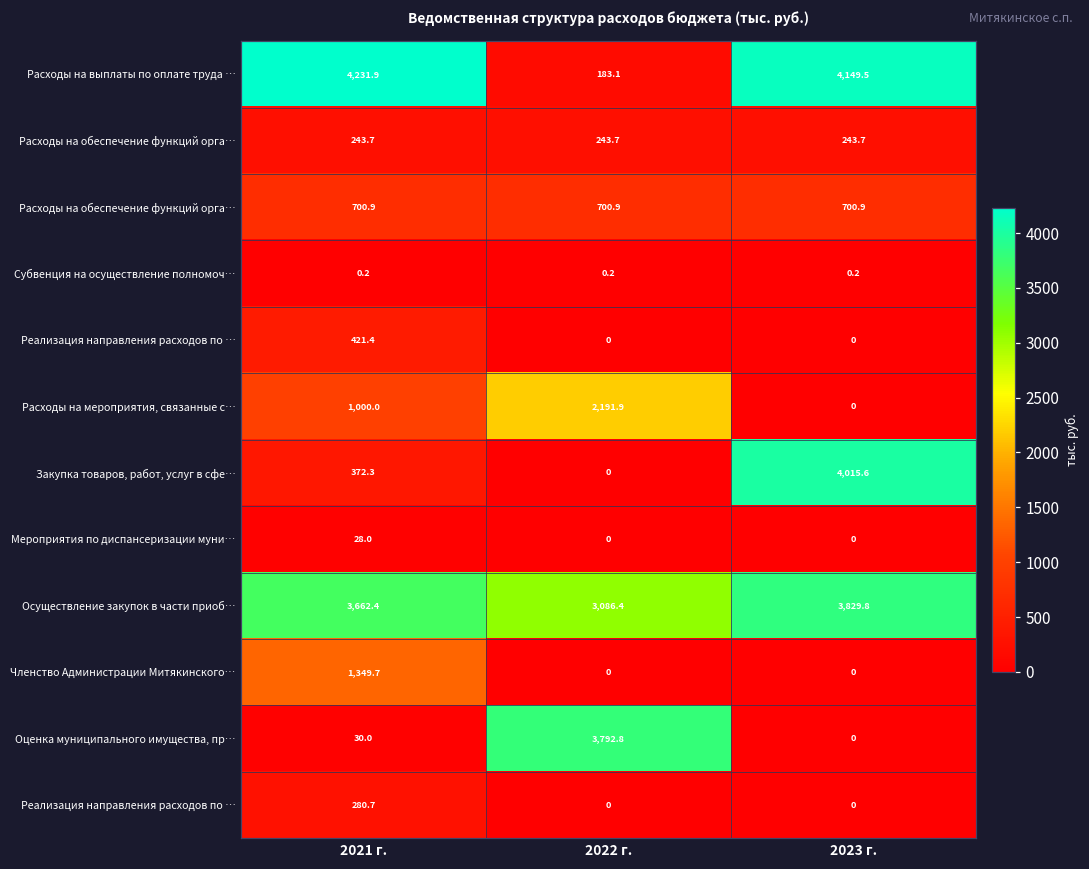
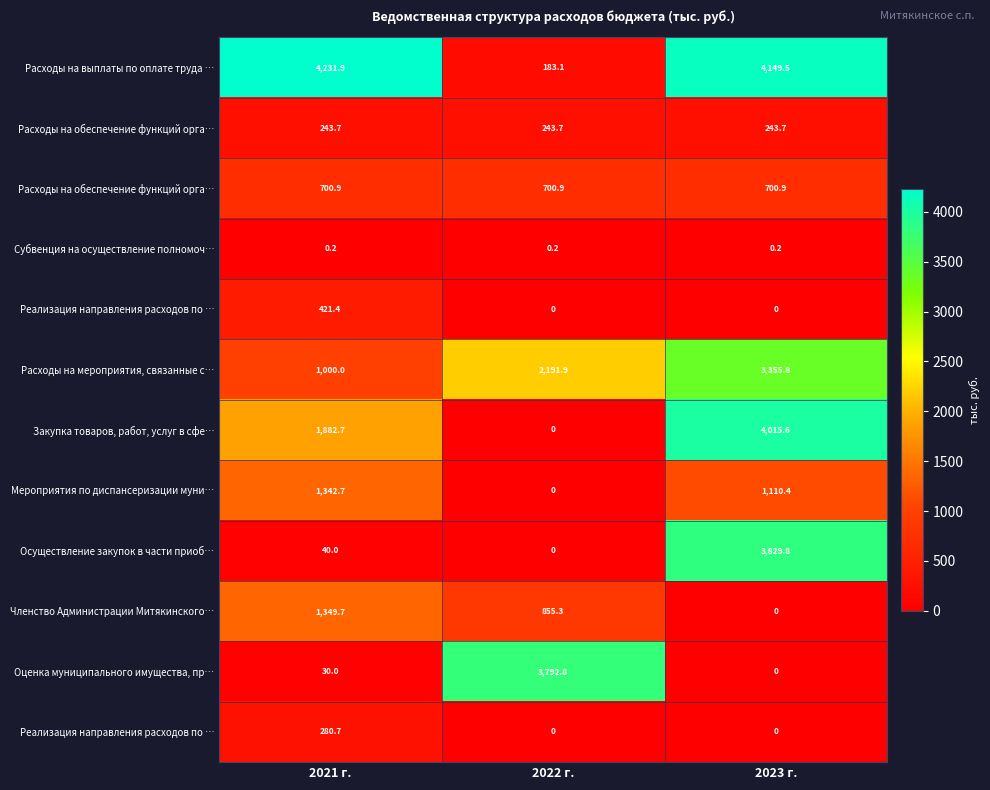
Расходы на мероприятия, связанные с…, 2023 г.: 0 -> 3,355.8
Закупка товаров, работ, услуг в сфе…, 2021 г.: 372.3 -> 1,882.7
Мероприятия по диспансеризации муни…, 2021 г.: 28.0 -> 1,342.7
Мероприятия по диспансеризации муни…, 2023 г.: 0 -> 1,110.4
Осуществление закупок в части приоб…, 2021 г.: 3,662.4 -> 40.0
Осуществление закупок в части приоб…, 2022 г.: 3,086.4 -> 0
Членство Администрации Митякинского…, 2022 г.: 0 -> 855.3
